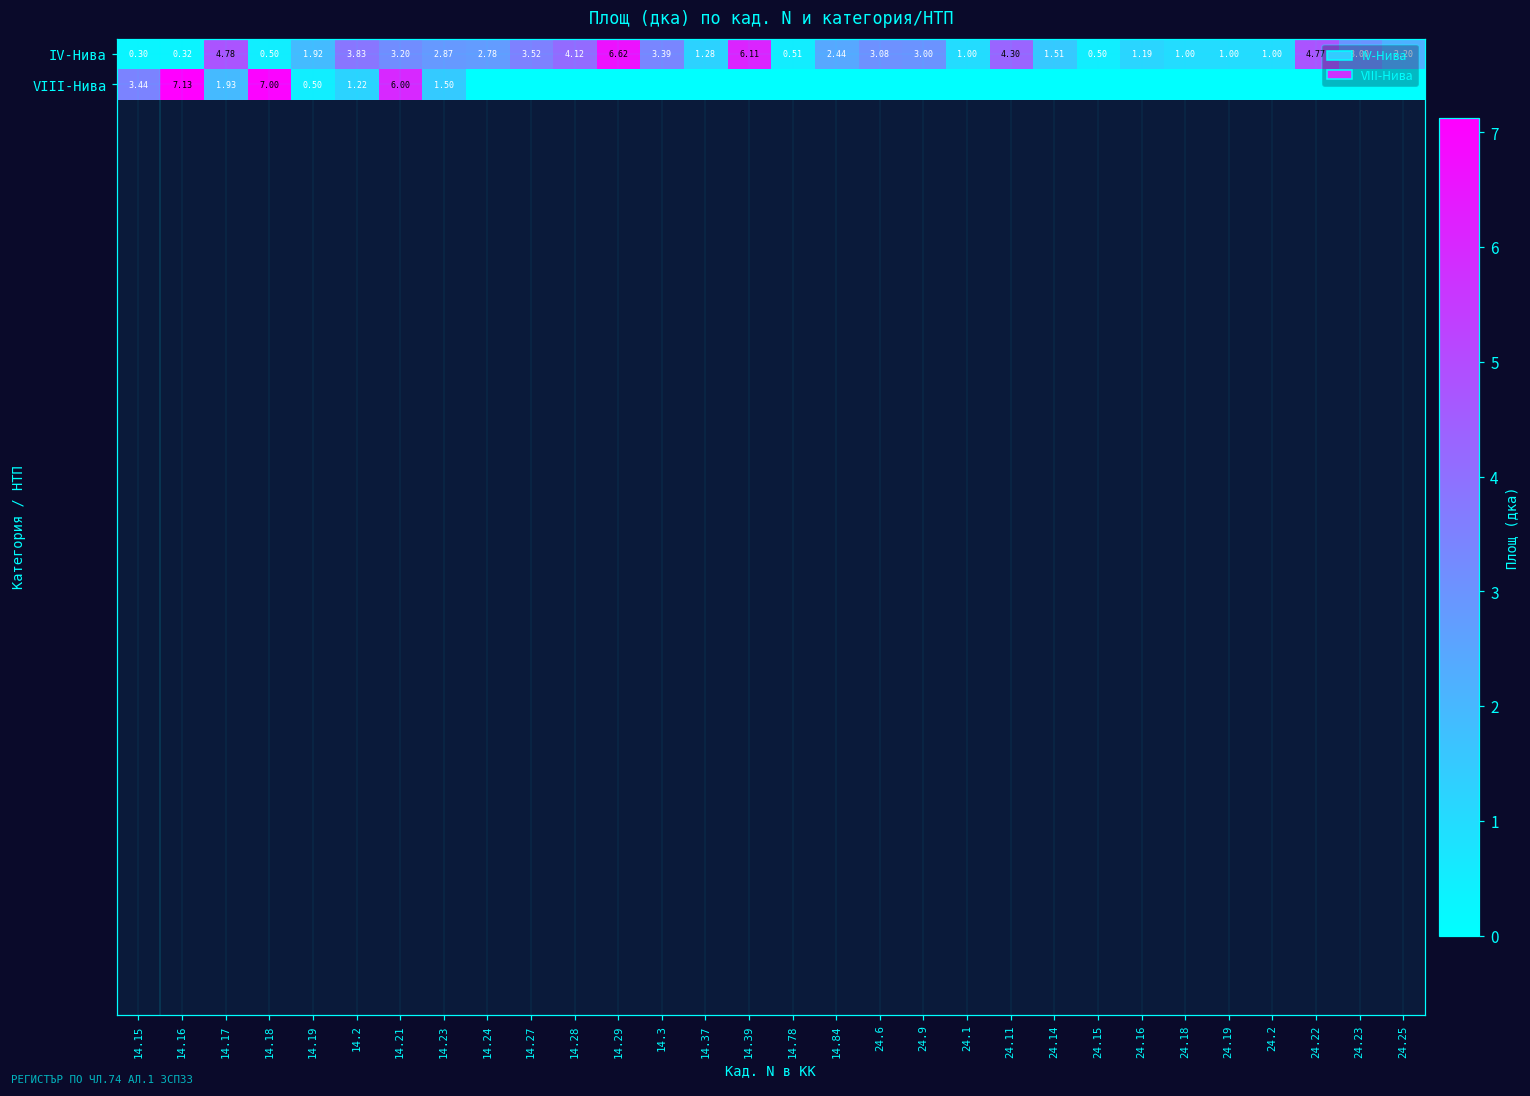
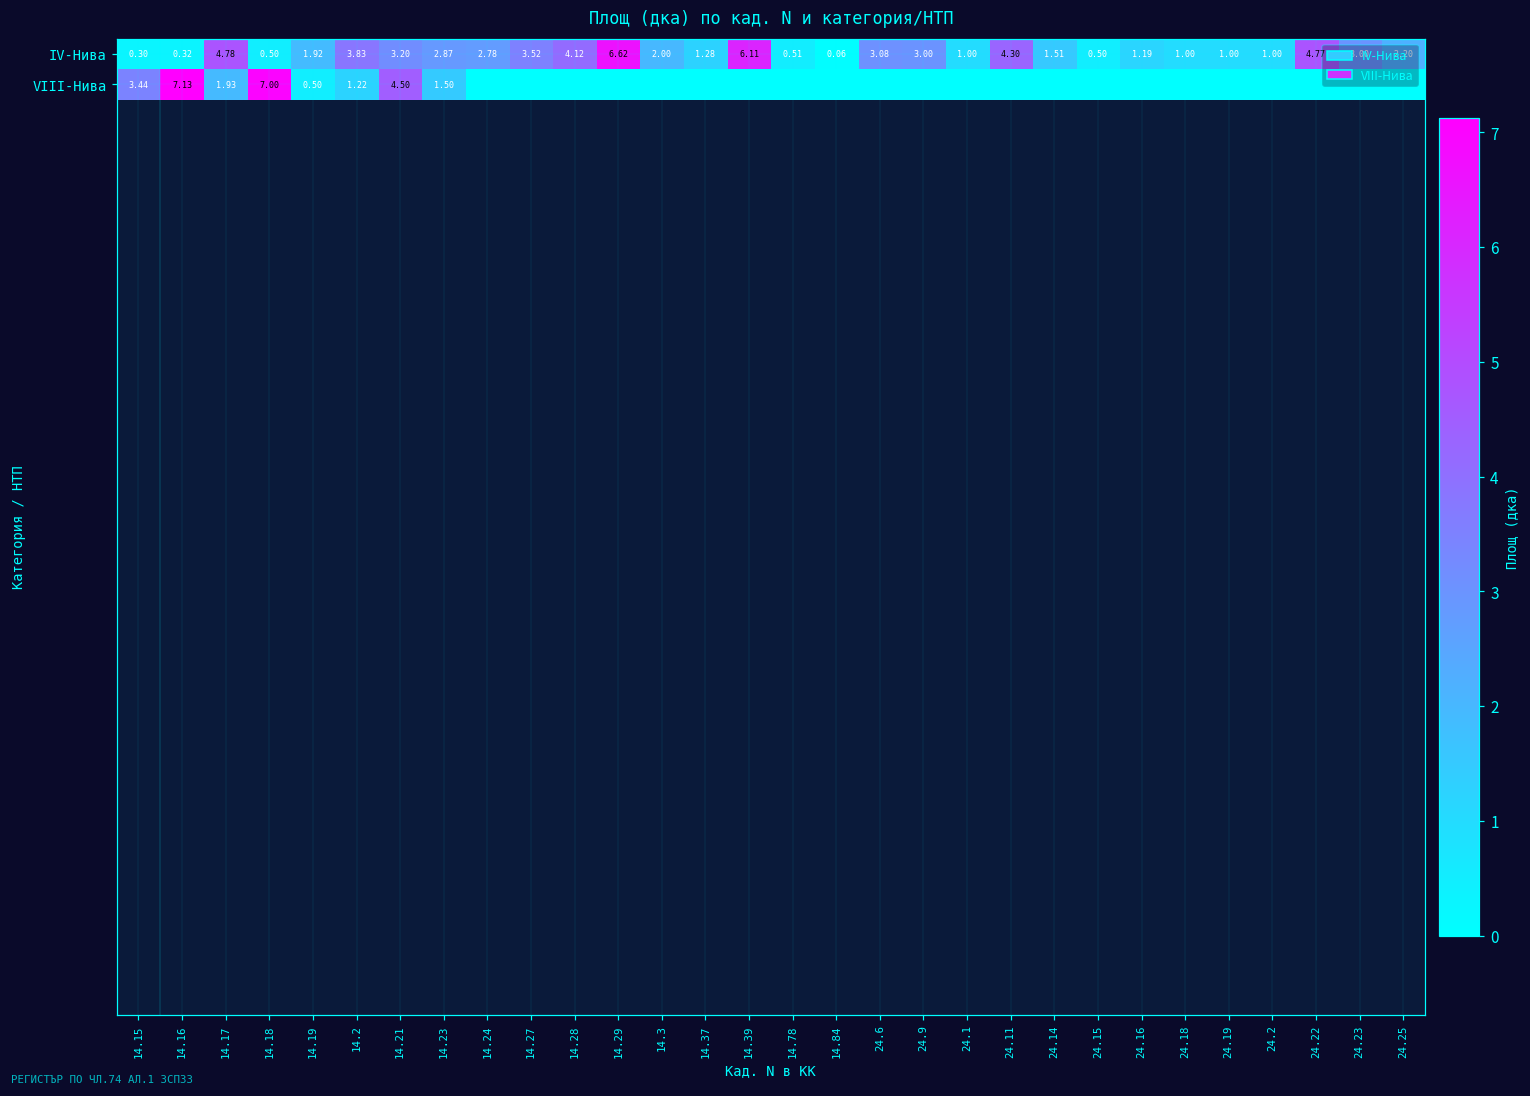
IV-Нива, 14.3: 3.39 -> 2.00
IV-Нива, 14.84: 2.44 -> 0.06
VIII-Нива, 14.21: 6.00 -> 4.50
